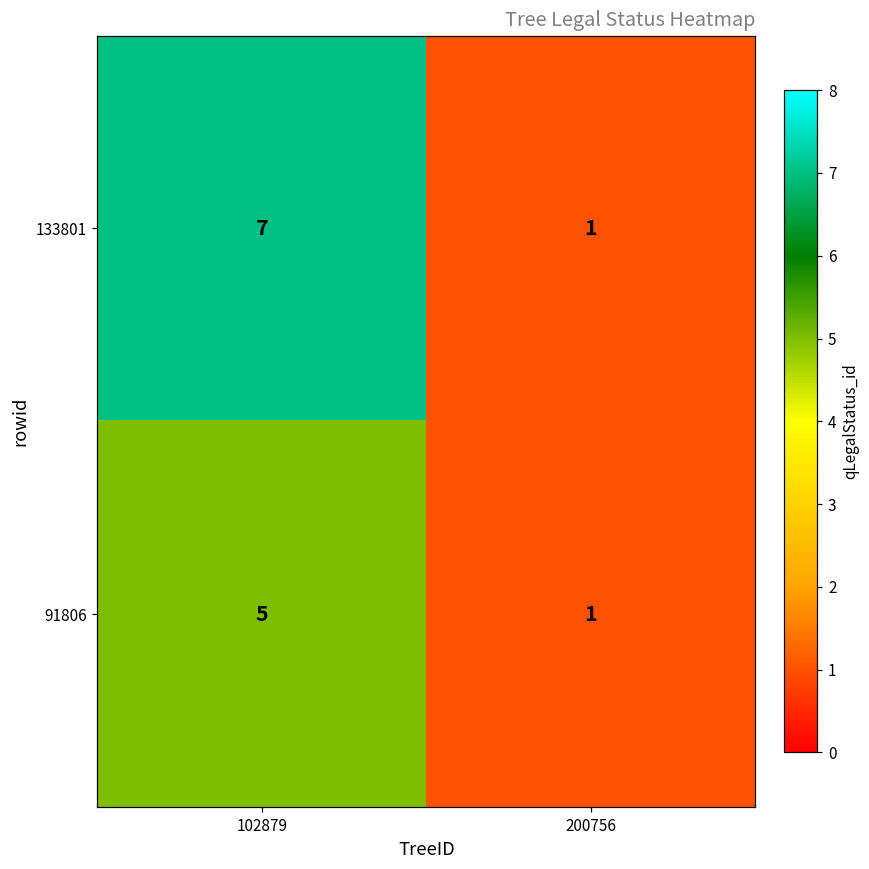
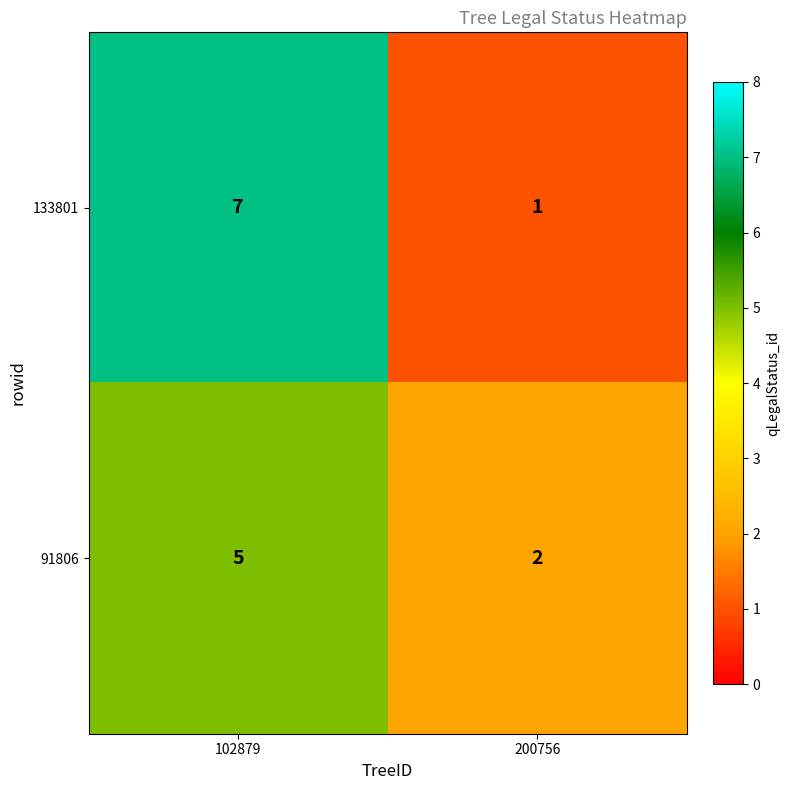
91806, 200756: 1 -> 2
